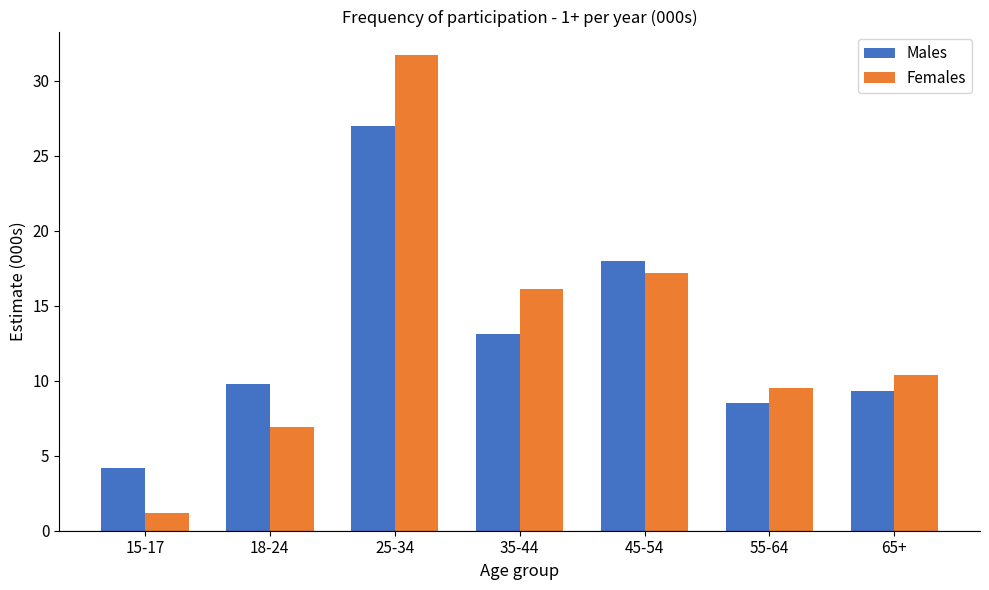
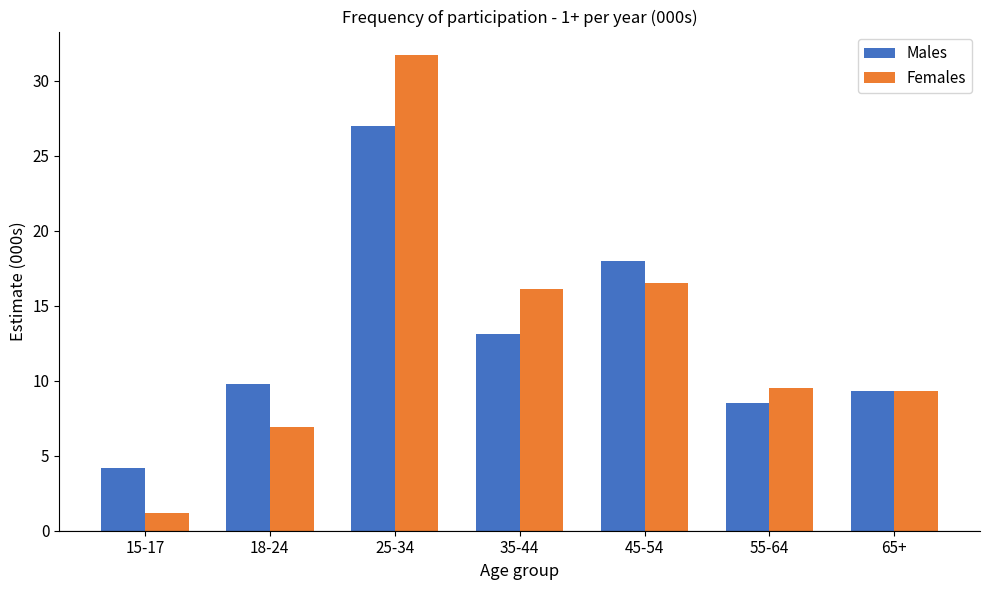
Females, 45-54: 17.2 -> 16.5
Females, 65+: 10.4 -> 9.3
